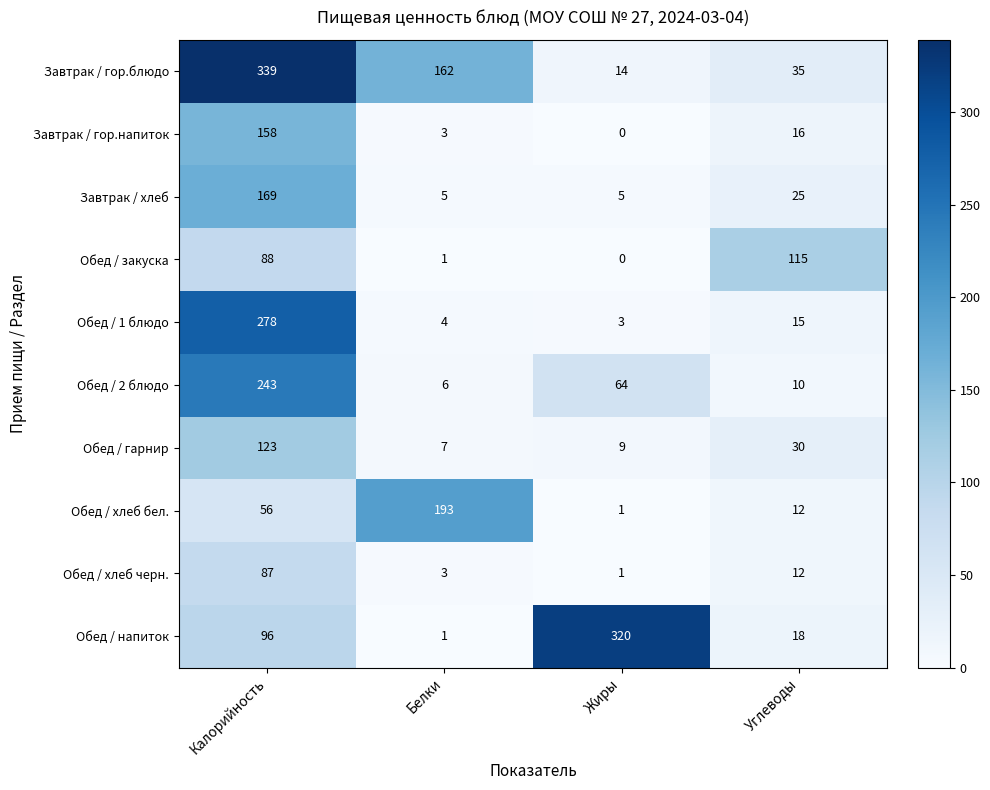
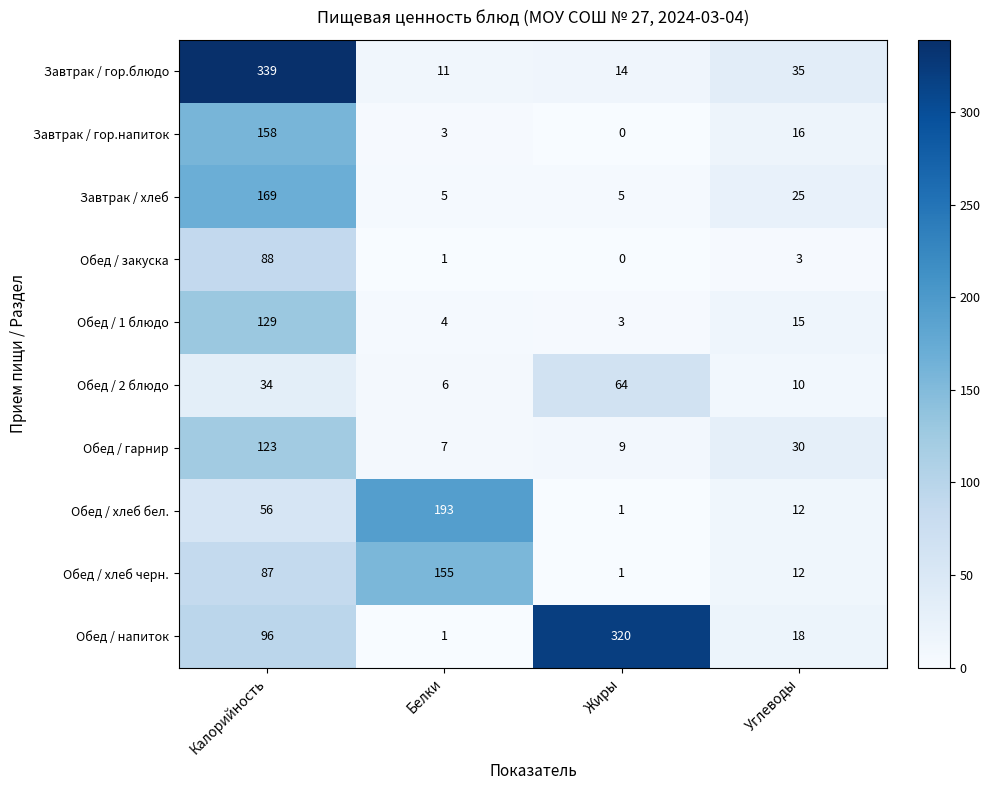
Завтрак / гор.блюдо, Белки: 162 -> 11
Обед / закуска, Углеводы: 115 -> 3
Обед / 1 блюдо, Калорийность: 278 -> 129
Обед / 2 блюдо, Калорийность: 243 -> 34
Обед / хлеб черн., Белки: 3 -> 155
